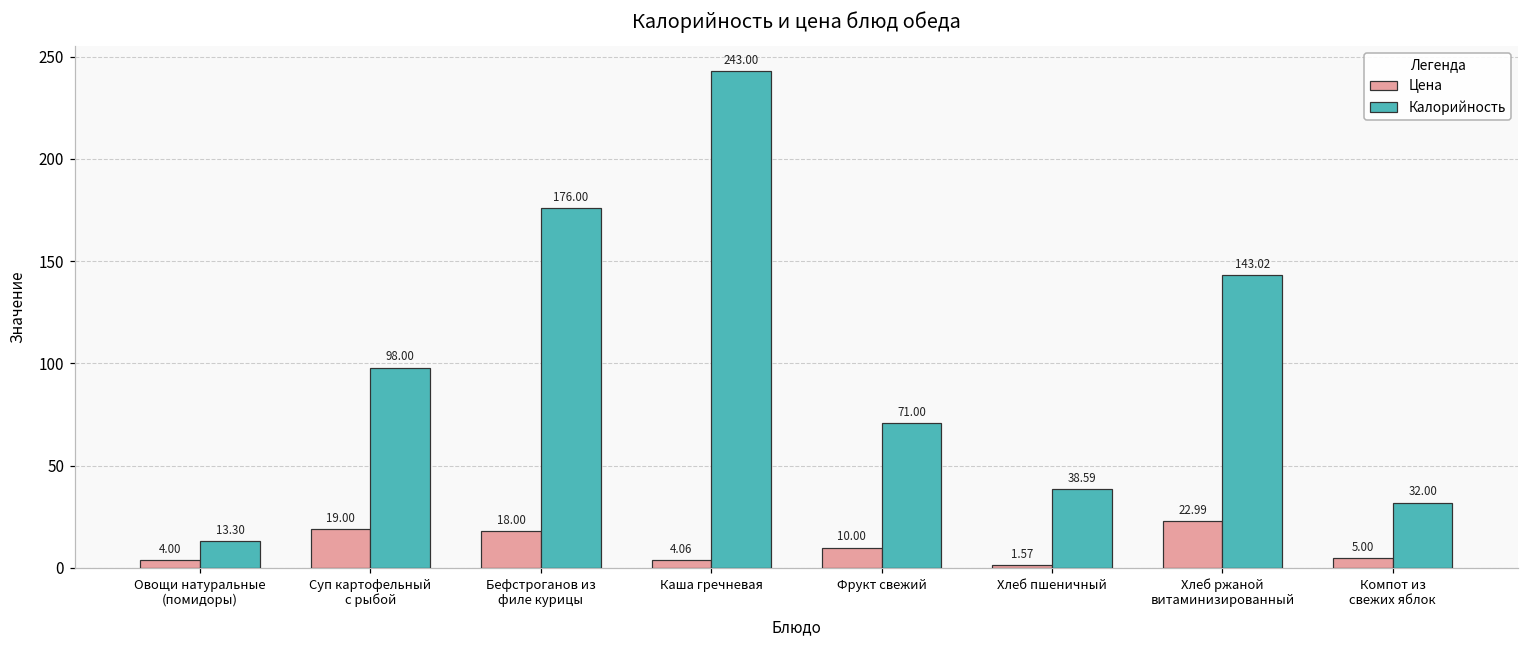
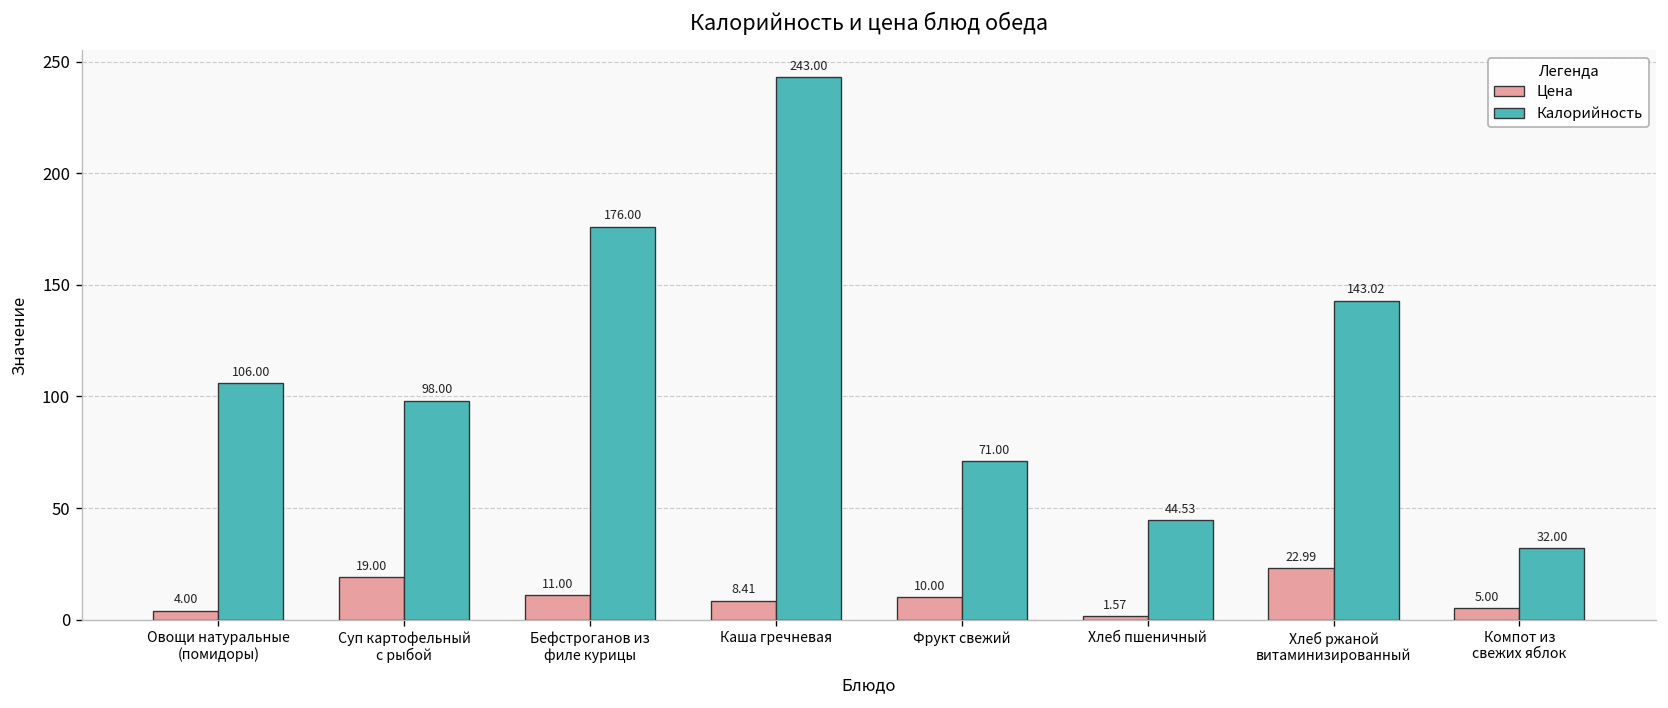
Калорийность, Овощи натуральные (помидоры): 13.30 -> 106.00
Цена, Бефстроганов из филе курицы: 18.00 -> 11.00
Цена, Каша гречневая: 4.06 -> 8.41
Калорийность, Хлеб пшеничный: 38.59 -> 44.53
